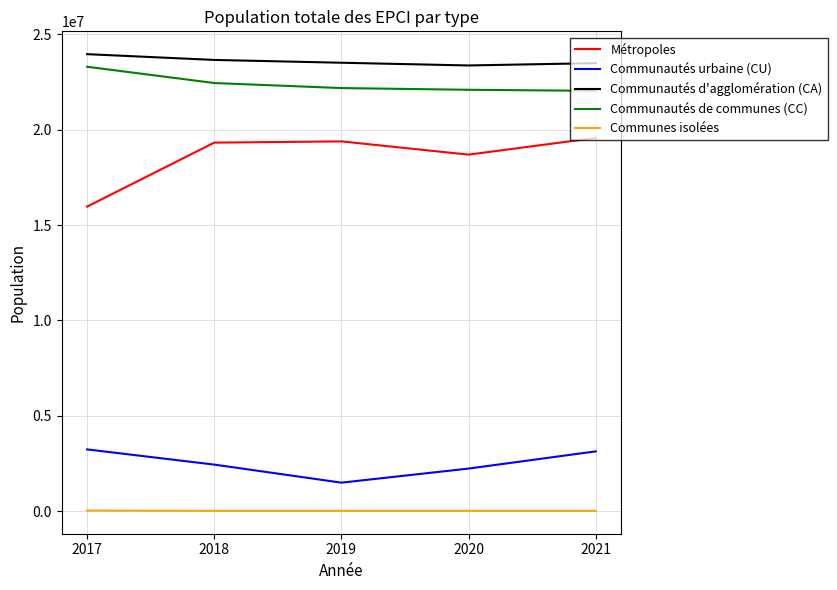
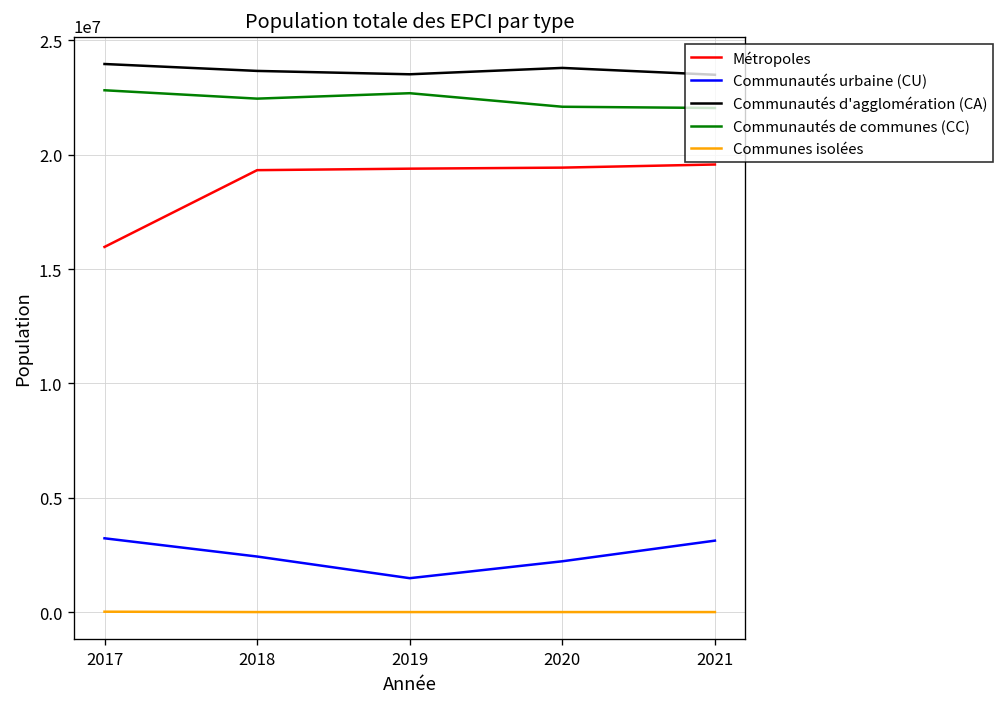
Communautés de communes (CC), 2017: 23300000 -> 22800000
Communautés de communes (CC), 2019: 22200000 -> 22700000
Métropoles, 2020: 18700000 -> 19400000
Communautés d'agglomération (CA), 2020: 23400000 -> 23800000
